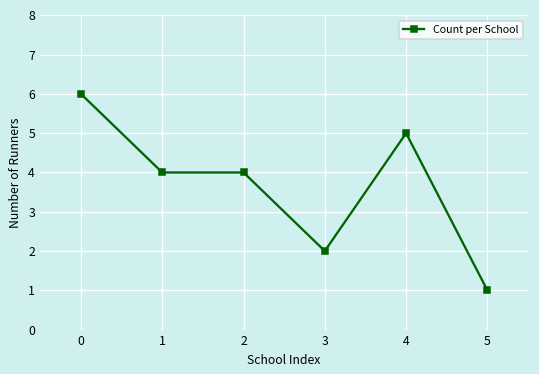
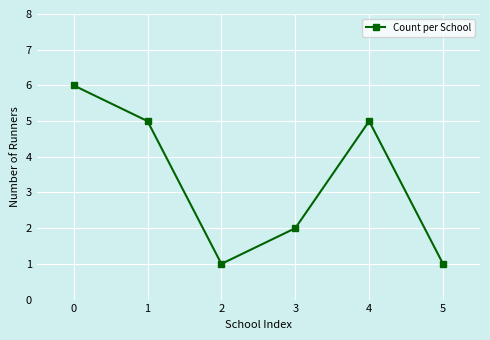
1: 4 -> 5
2: 4 -> 1
